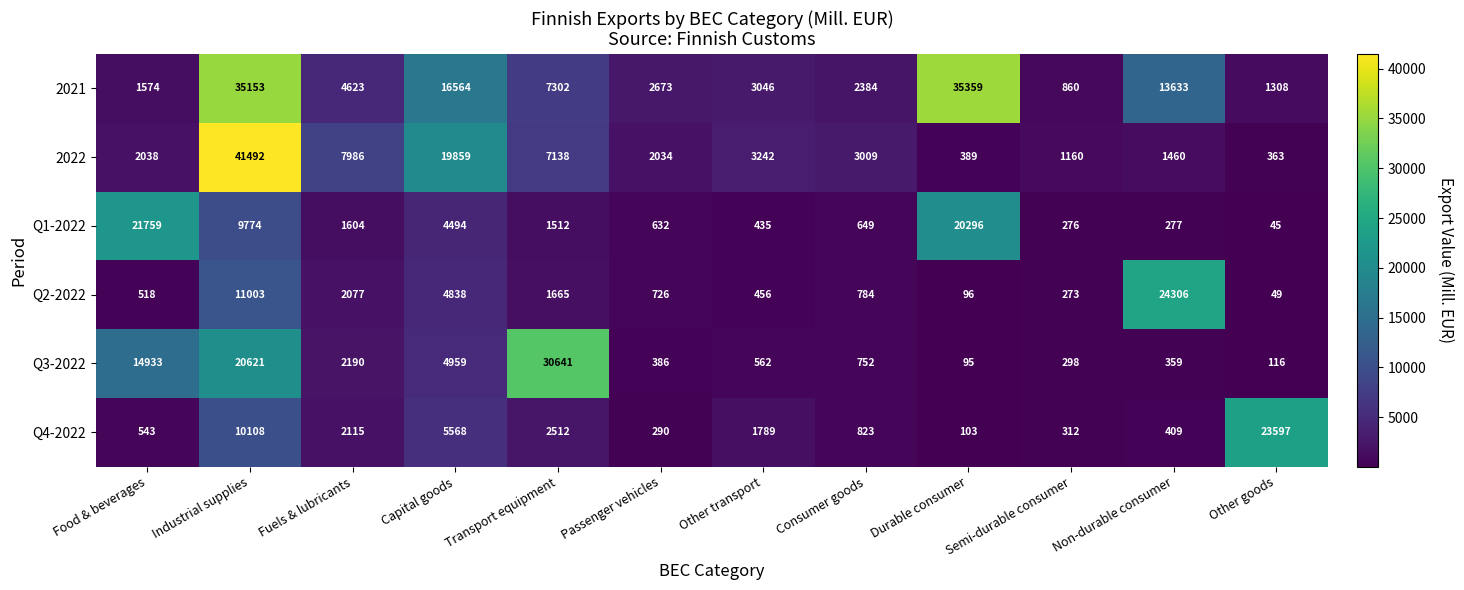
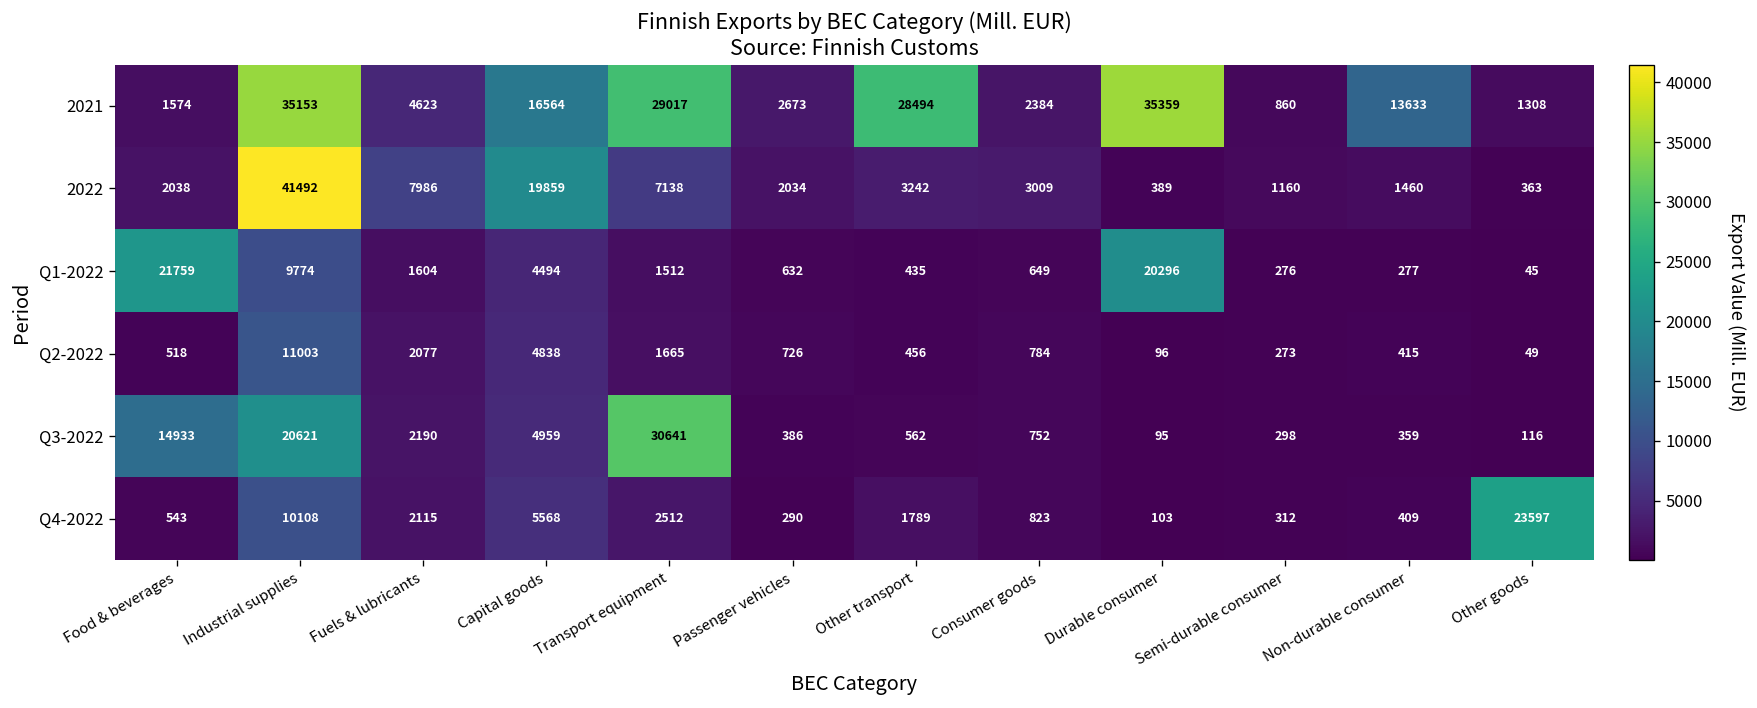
2021, Transport equipment: 7302 -> 29017
2021, Other transport: 3046 -> 28494
Q2-2022, Non-durable consumer: 24306 -> 415
